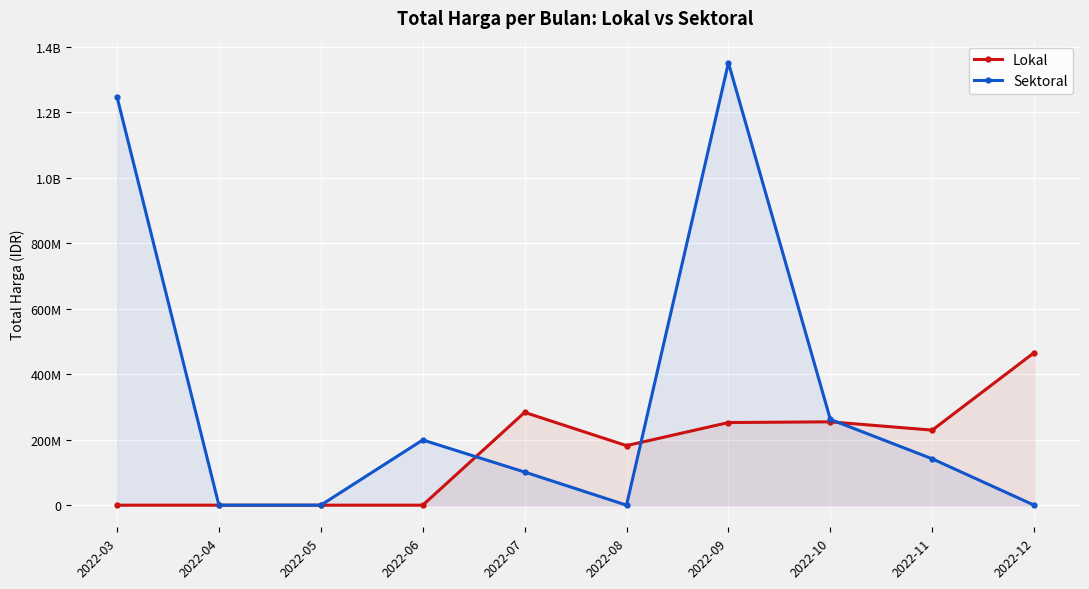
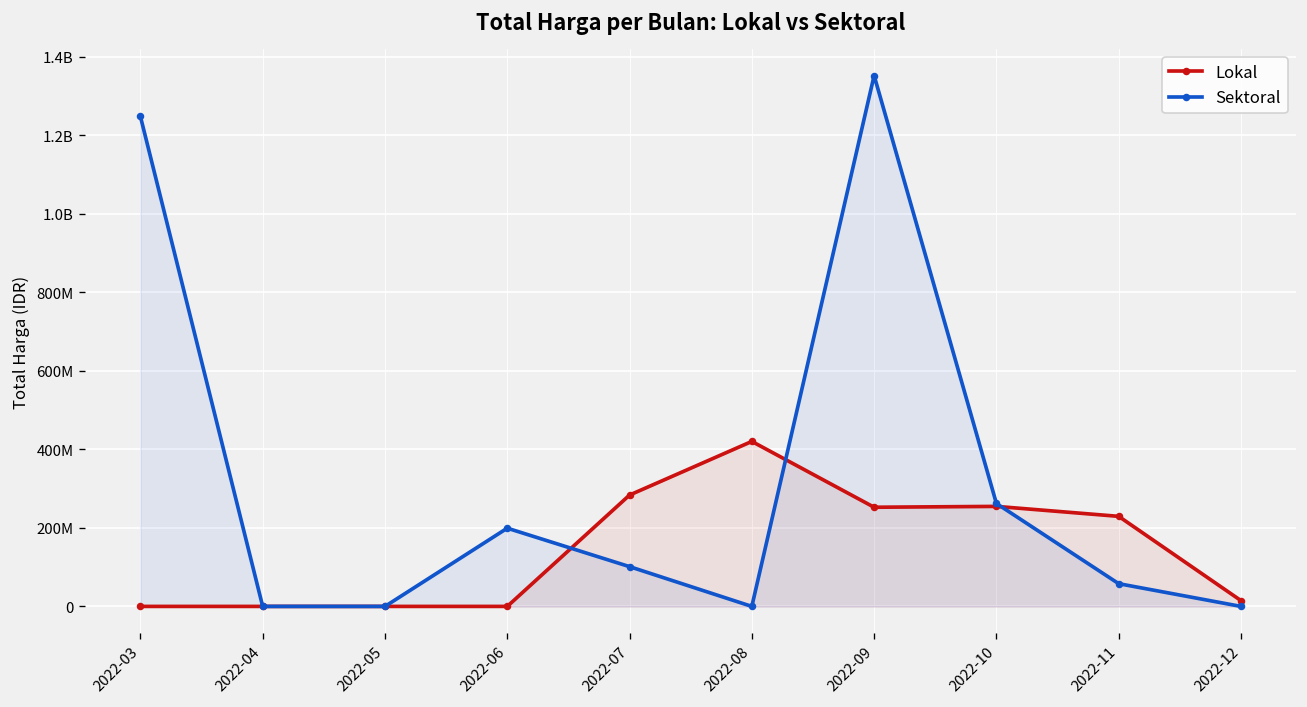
Lokal, 2022-08: 180000000 -> 420000000
Sektoral, 2022-11: 140000000 -> 60000000
Lokal, 2022-12: 470000000 -> 10000000
